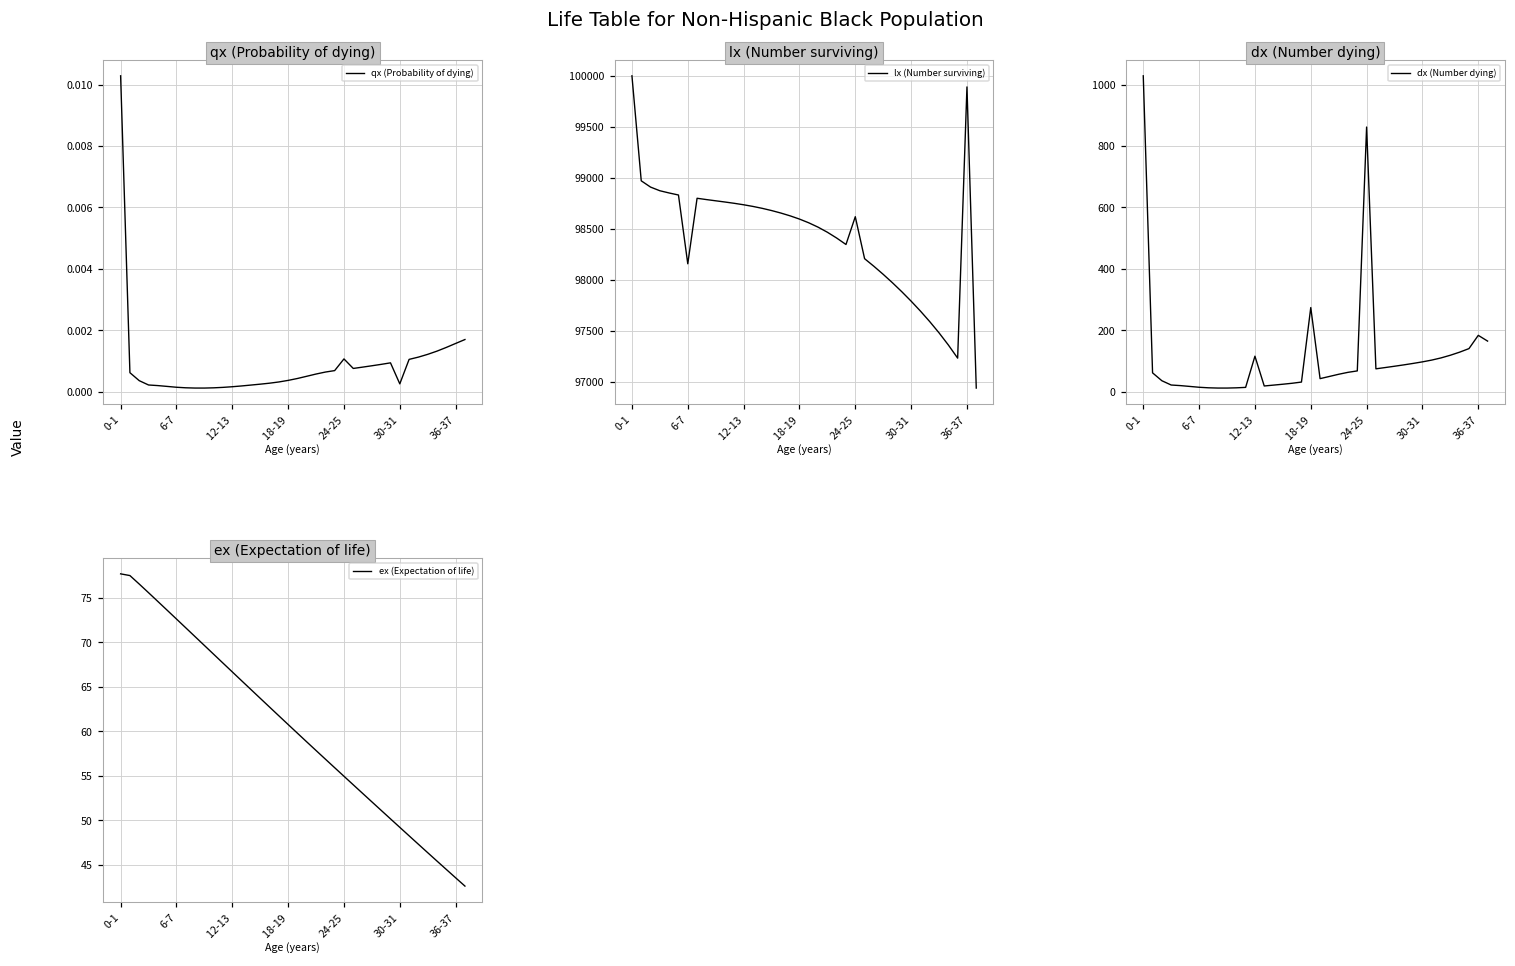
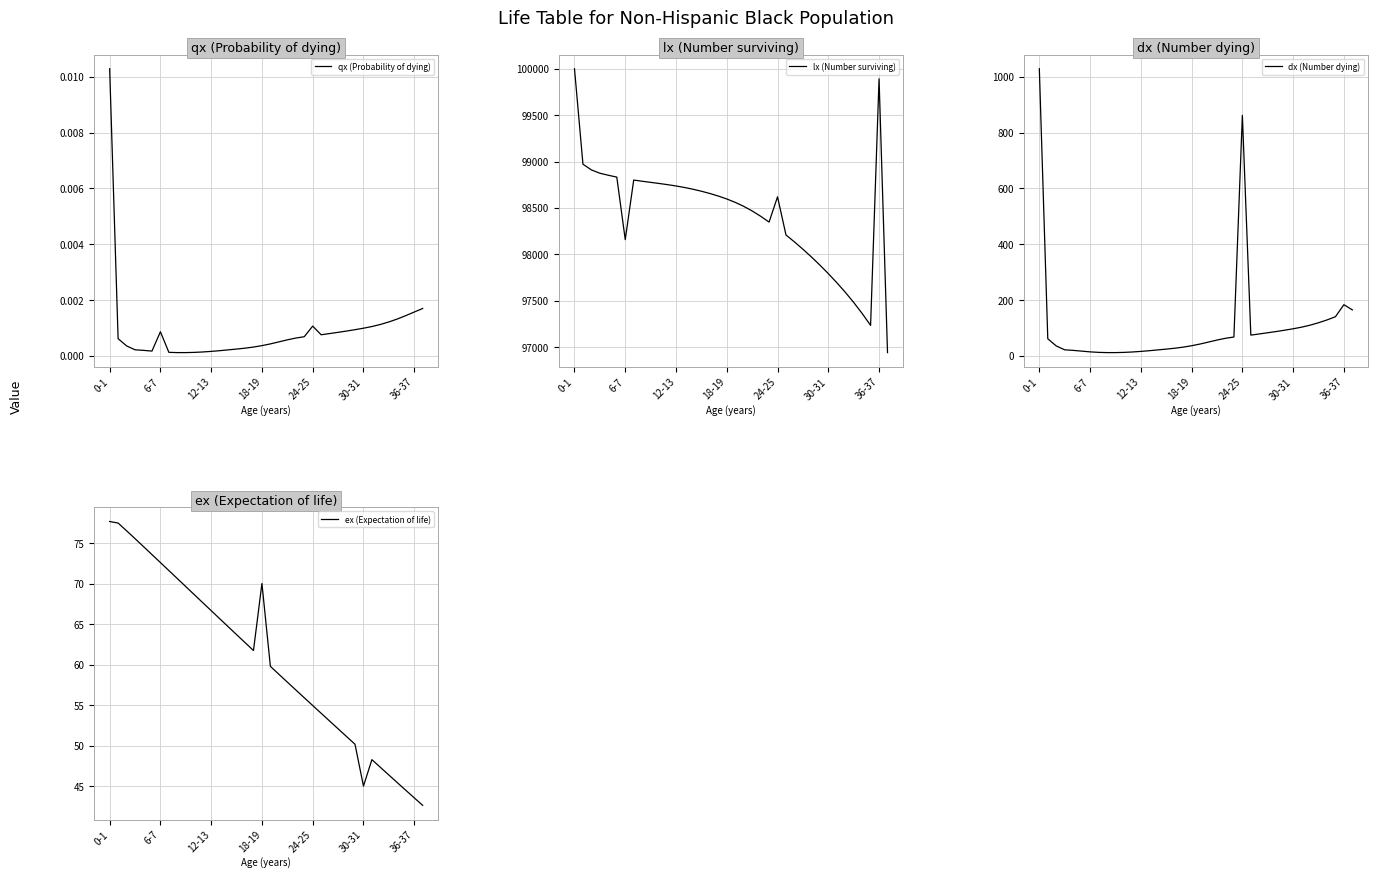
qx (Probability of dying), 6-7: 0.0001 -> 0.0009
qx (Probability of dying), 30-31: 0.0003 -> 0.0010
dx (Number dying), 12-13: 120 -> 20
dx (Number dying), 18-19: 270 -> 40
ex (Expectation of life), 18-19: 61 -> 70
ex (Expectation of life), 30-31: 49 -> 45
